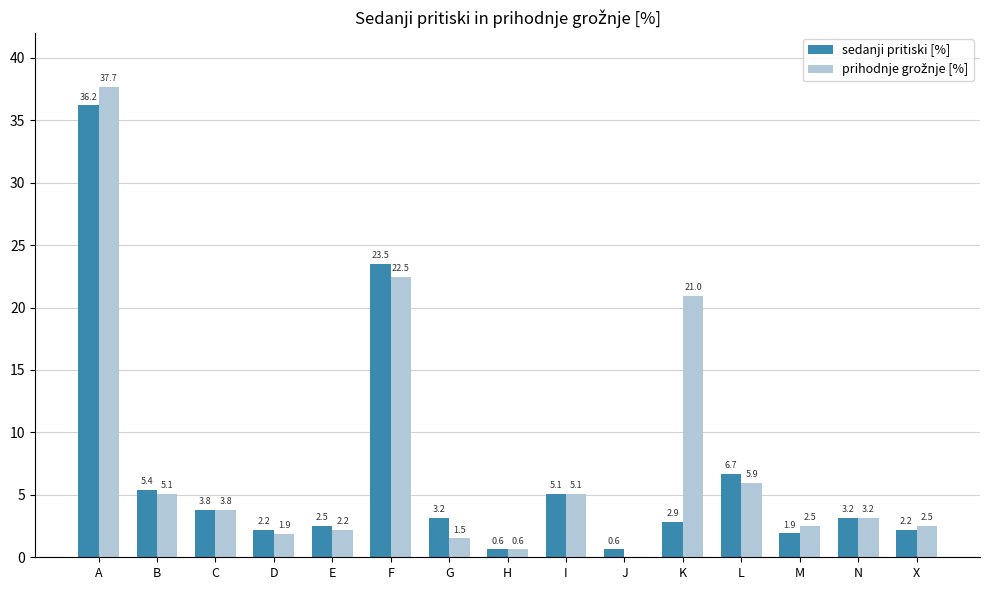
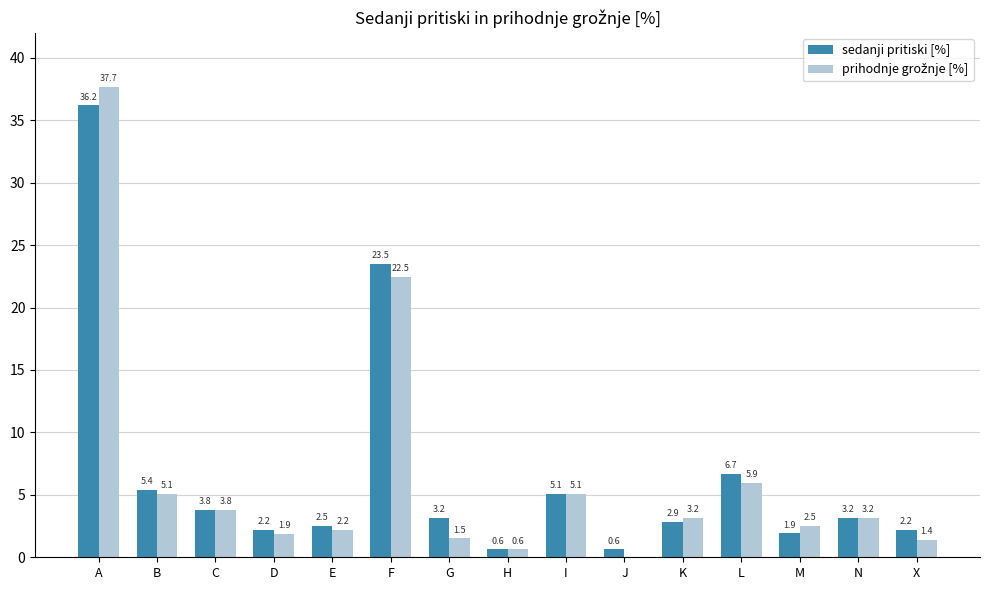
prihodnje grožnje [%], K: 21.0 -> 3.2
prihodnje grožnje [%], X: 2.5 -> 1.4
